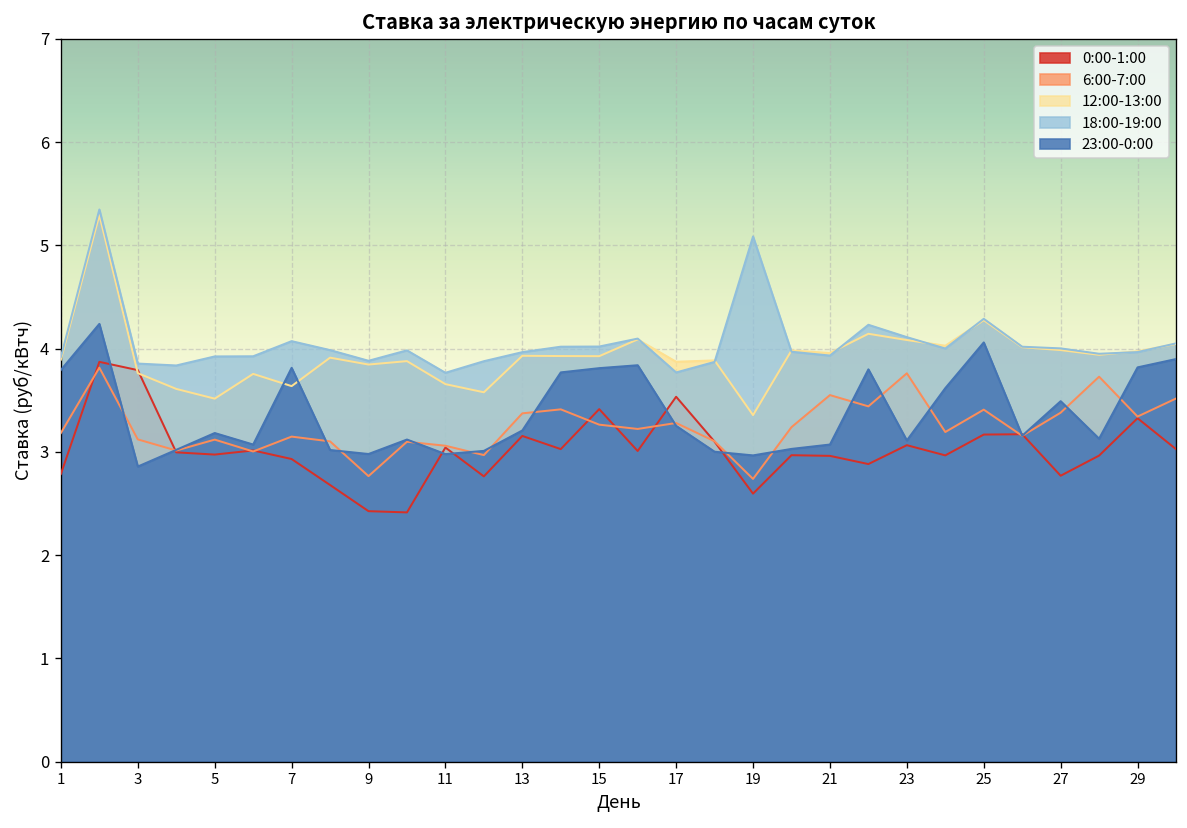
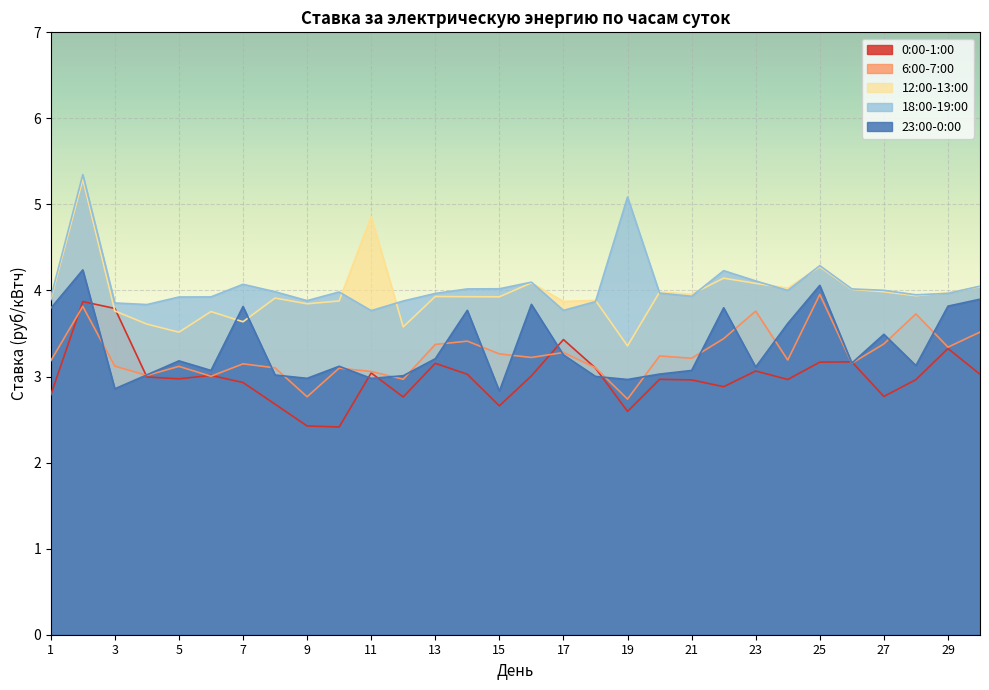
12:00-13:00, 11: 3.7 -> 4.9
0:00-1:00, 15: 3.4 -> 2.7
23:00-0:00, 15: 3.8 -> 2.8
0:00-1:00, 17: 3.5 -> 3.4
6:00-7:00, 21: 3.5 -> 3.2
6:00-7:00, 25: 3.4 -> 4.0
